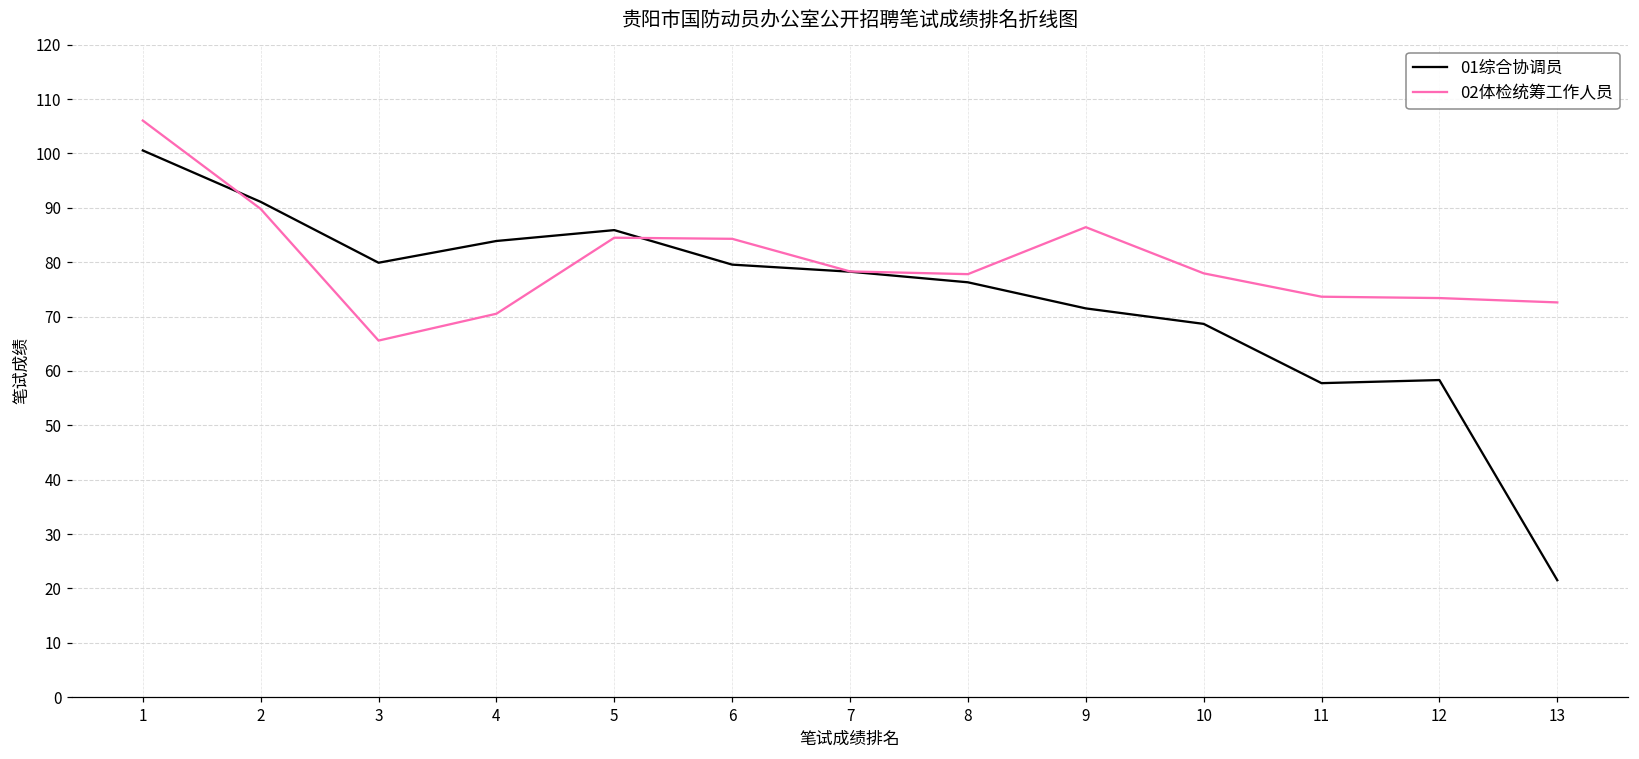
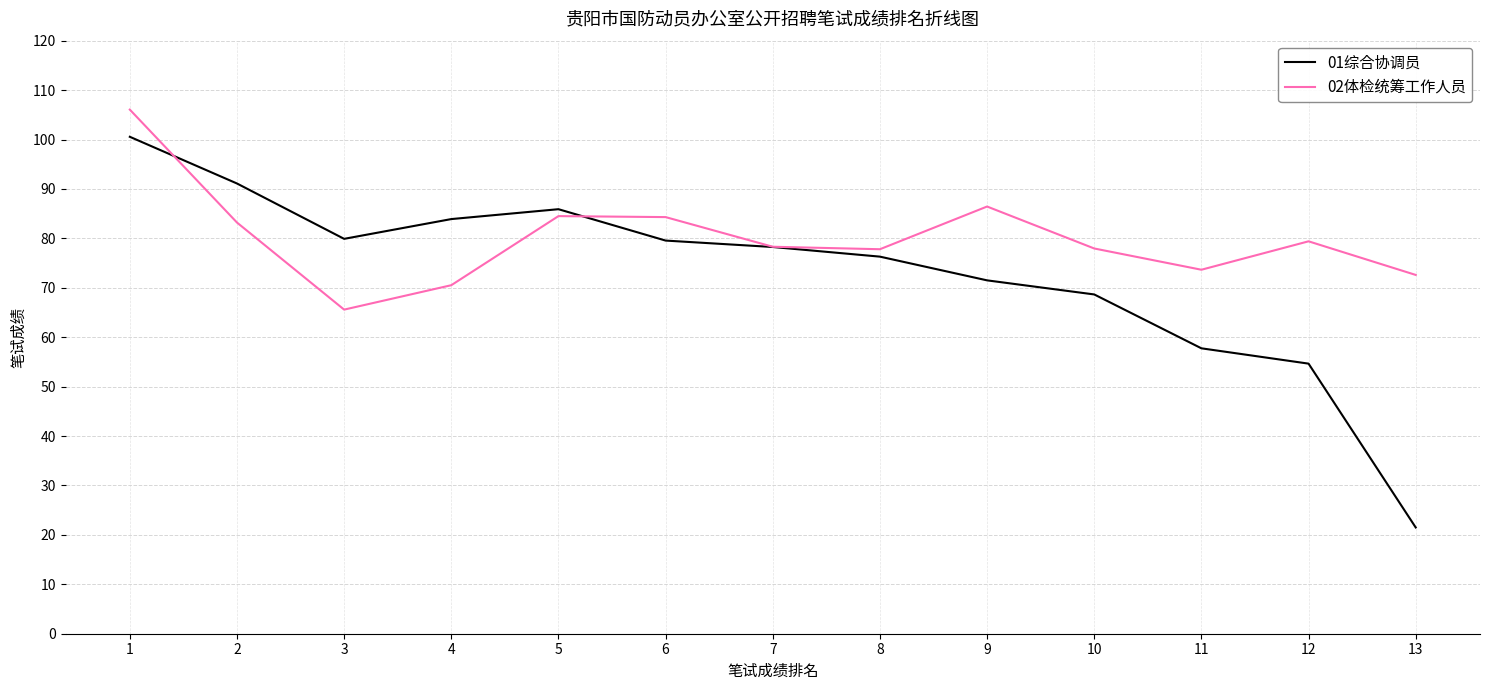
02体检统筹工作人员, 2: 90 -> 83
01综合协调员, 12: 58 -> 55
02体检统筹工作人员, 12: 73 -> 79
